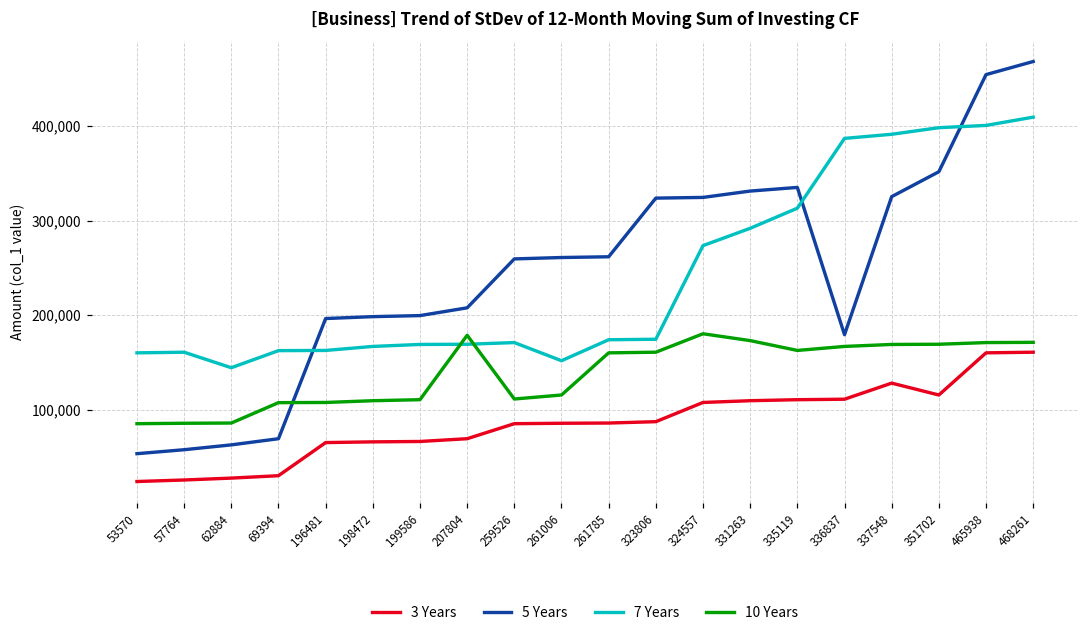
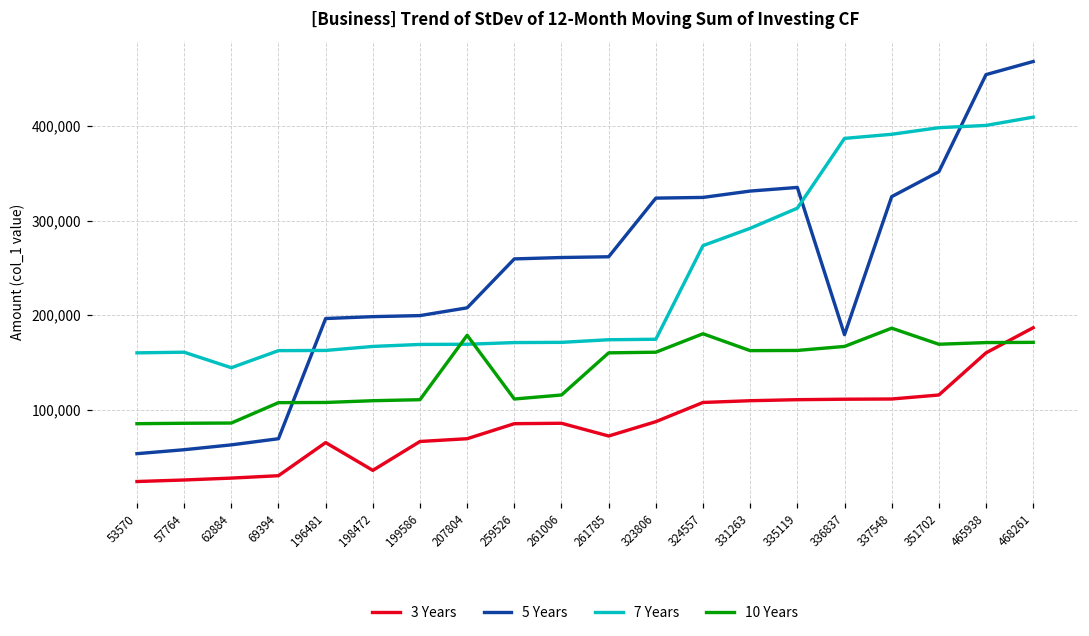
3 Years, 198472: 70,000 -> 40,000
7 Years, 261006: 150,000 -> 170,000
3 Years, 261785: 90,000 -> 70,000
10 Years, 331263: 170,000 -> 160,000
3 Years, 337548: 130,000 -> 110,000
10 Years, 337548: 170,000 -> 190,000
3 Years, 468261: 160,000 -> 190,000
